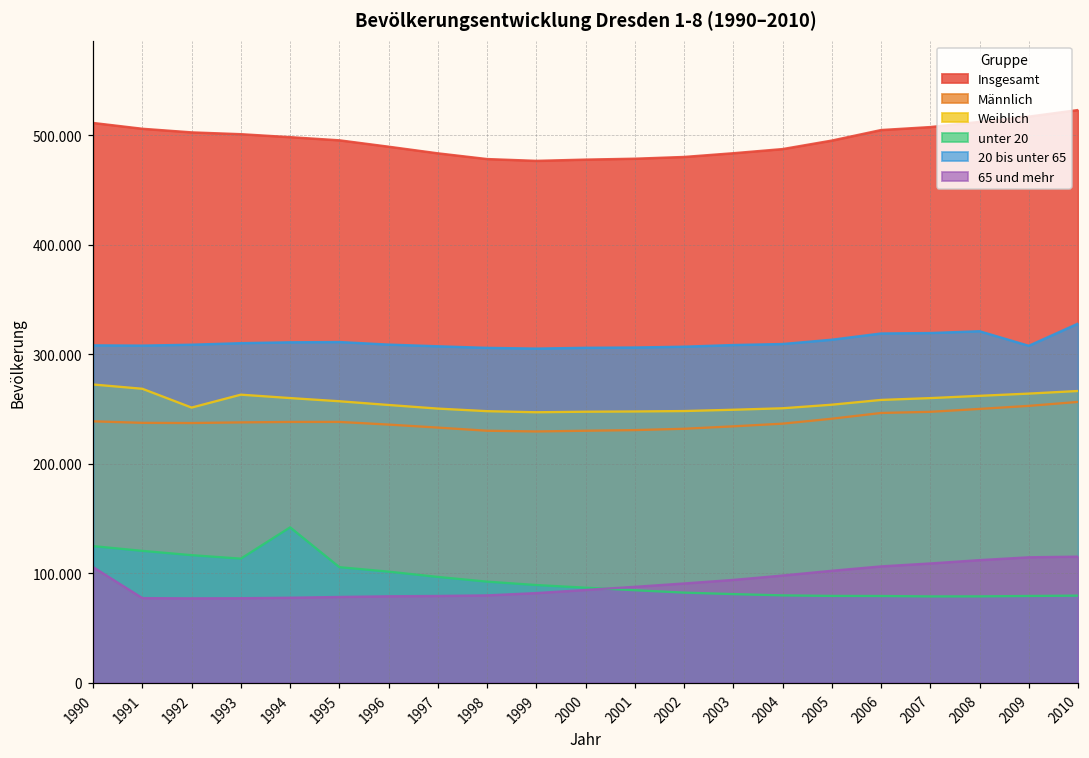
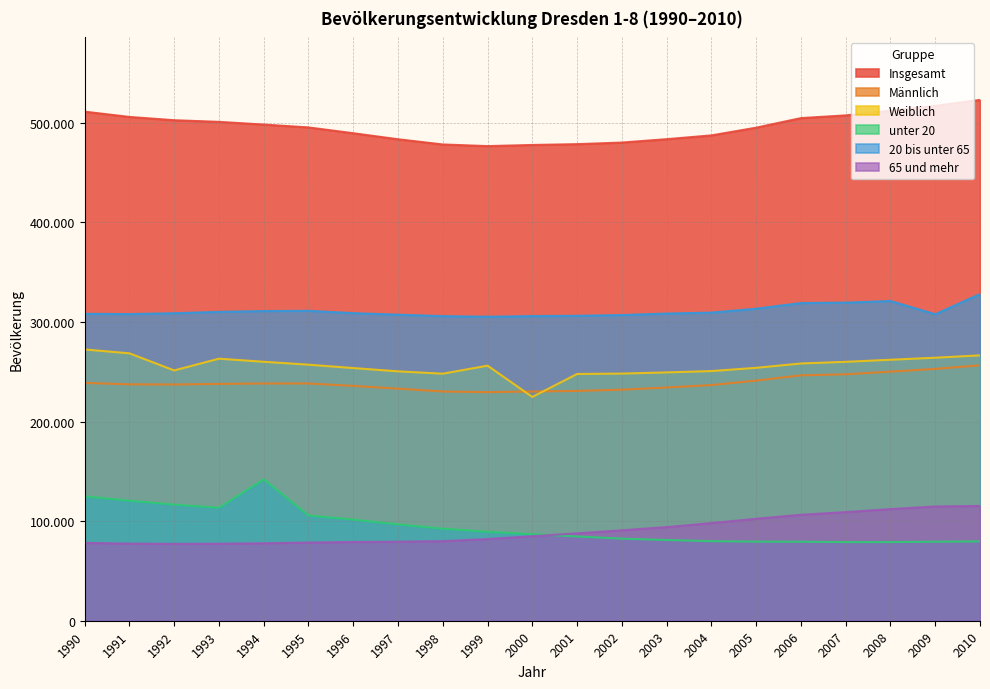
65 und mehr, 1990: 110 -> 80
Weiblich, 1999: 250 -> 260
Weiblich, 2000: 250 -> 220
